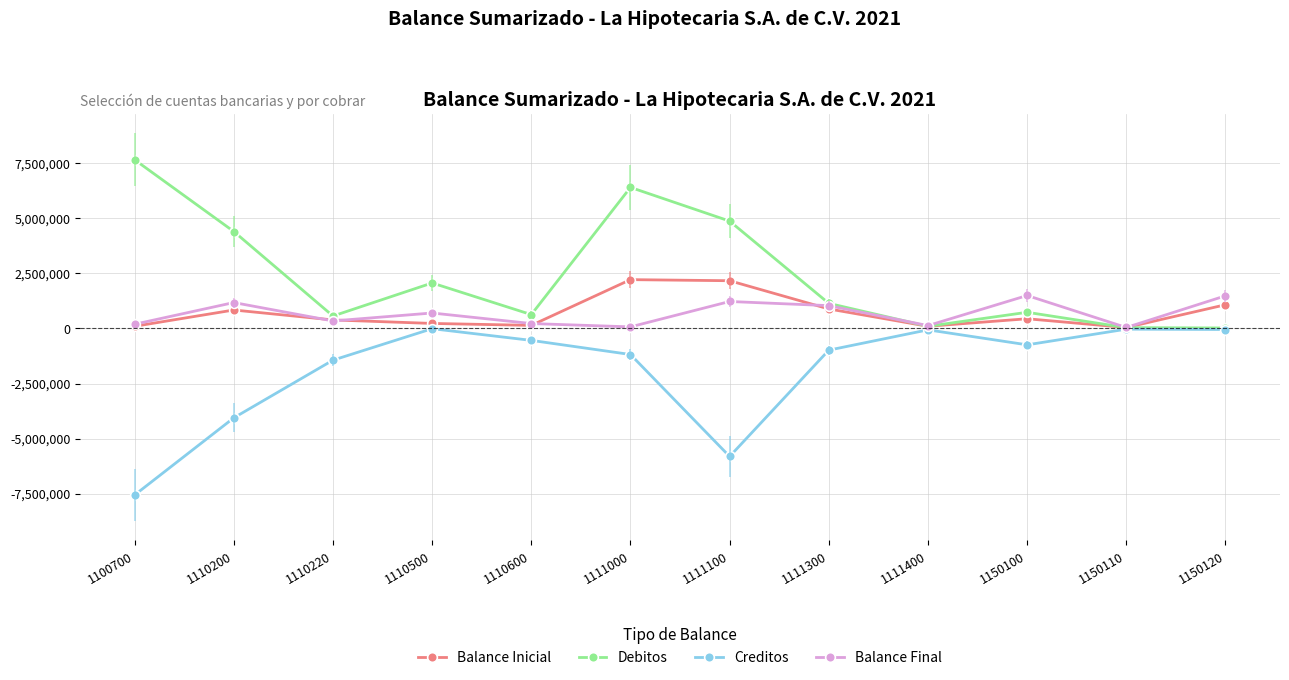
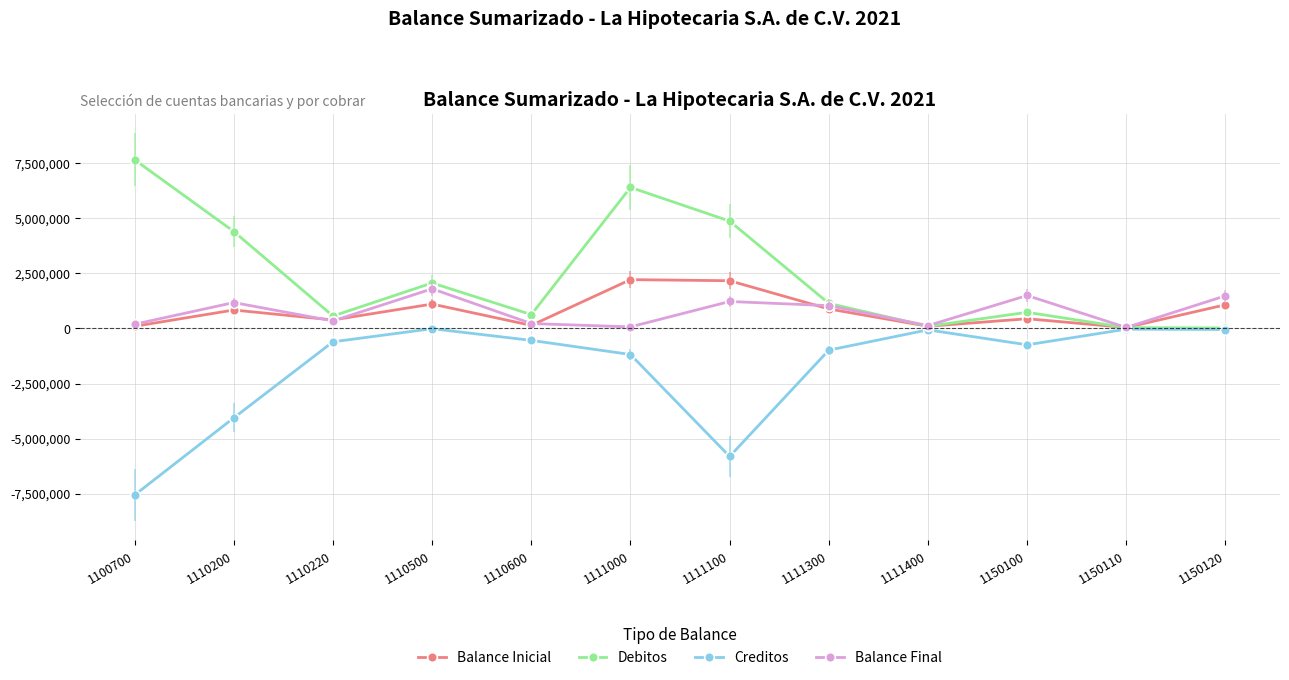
Creditos, 1110220: -1,400,000 -> -600,000
Balance Inicial, 1110500: 200,000 -> 1,100,000
Balance Final, 1110500: 700,000 -> 1,800,000
